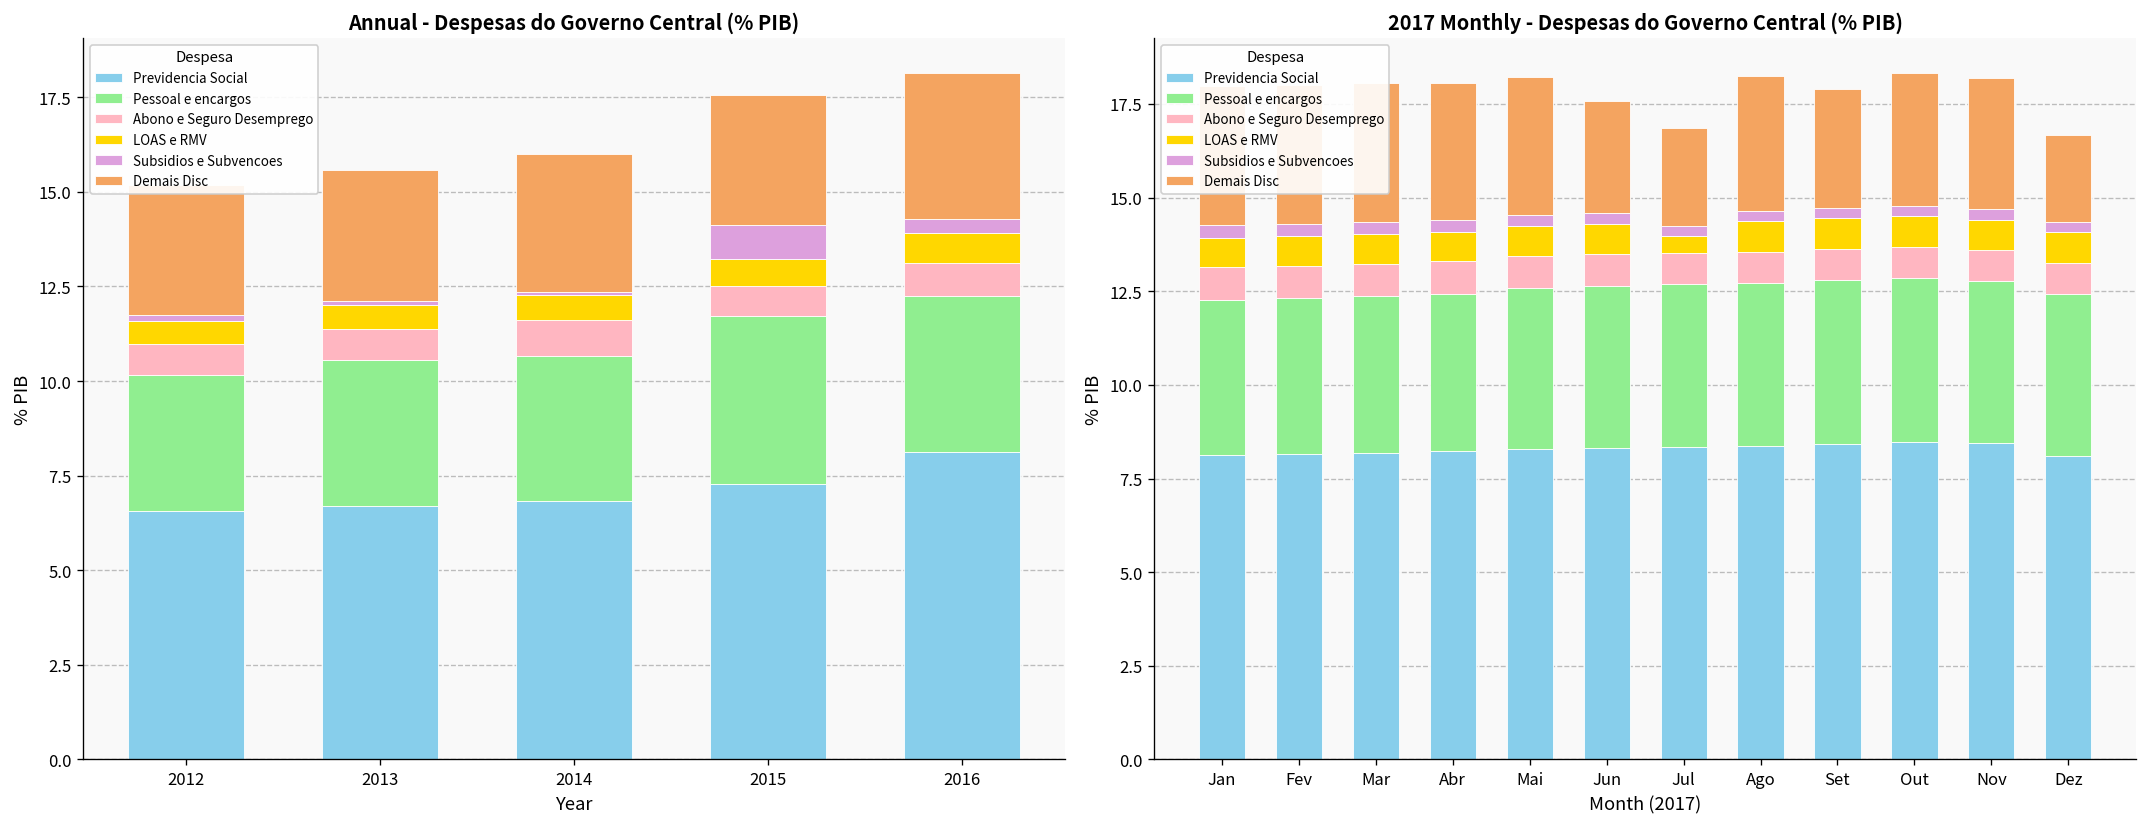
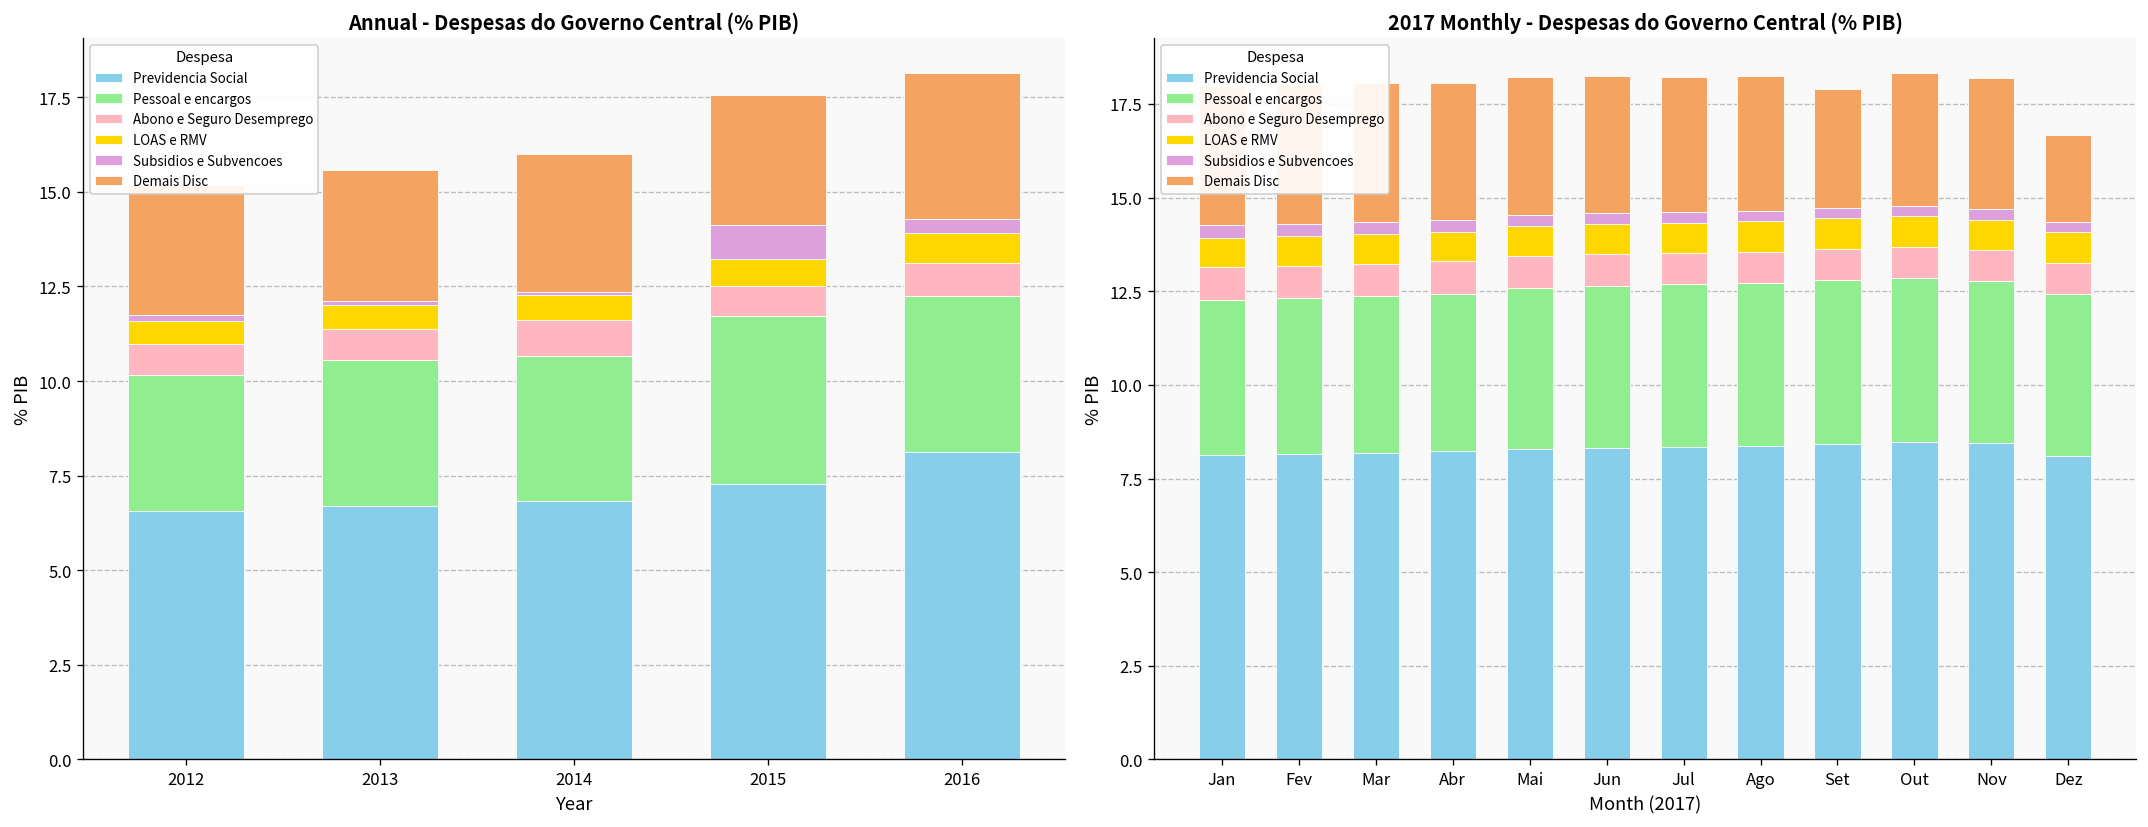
2017 Monthly - Despesas do Governo Central (% PIB), Demais Disc, Jun: 3.0 -> 3.7
2017 Monthly - Despesas do Governo Central (% PIB), LOAS e RMV, Jul: 0.4 -> 0.8
2017 Monthly - Despesas do Governo Central (% PIB), Demais Disc, Jul: 2.6 -> 3.6
